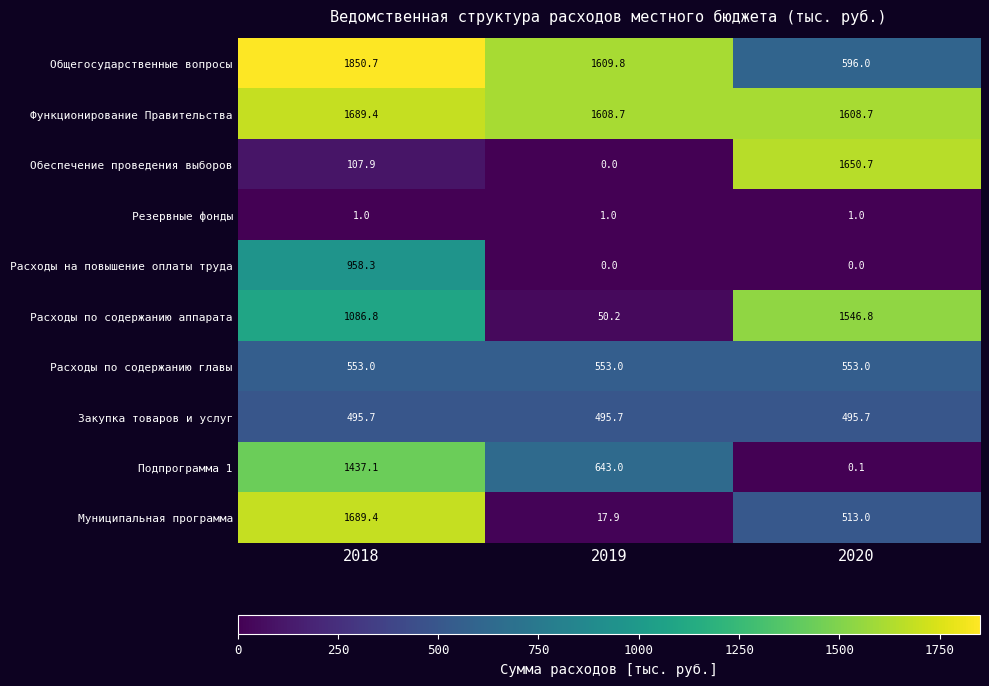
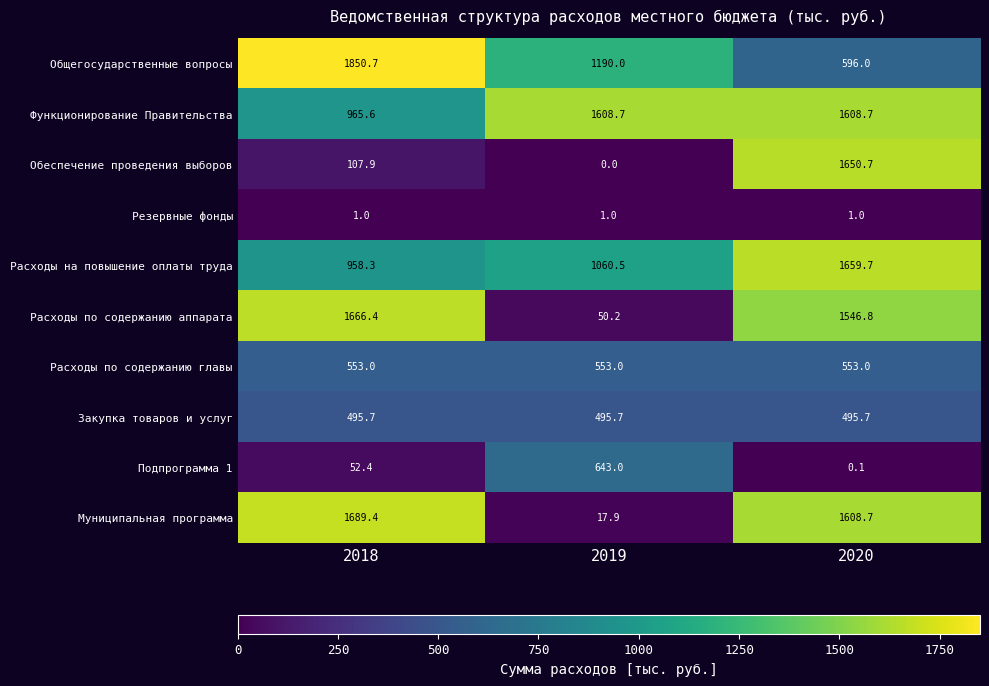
Общегосударственные вопросы, 2019: 1609.8 -> 1190.0
Функционирование Правительства, 2018: 1689.4 -> 965.6
Расходы на повышение оплаты труда, 2019: 0.0 -> 1060.5
Расходы на повышение оплаты труда, 2020: 0.0 -> 1659.7
Расходы по содержанию аппарата, 2018: 1086.8 -> 1666.4
Подпрограмма 1, 2018: 1437.1 -> 52.4
Муниципальная программа, 2020: 513.0 -> 1608.7
